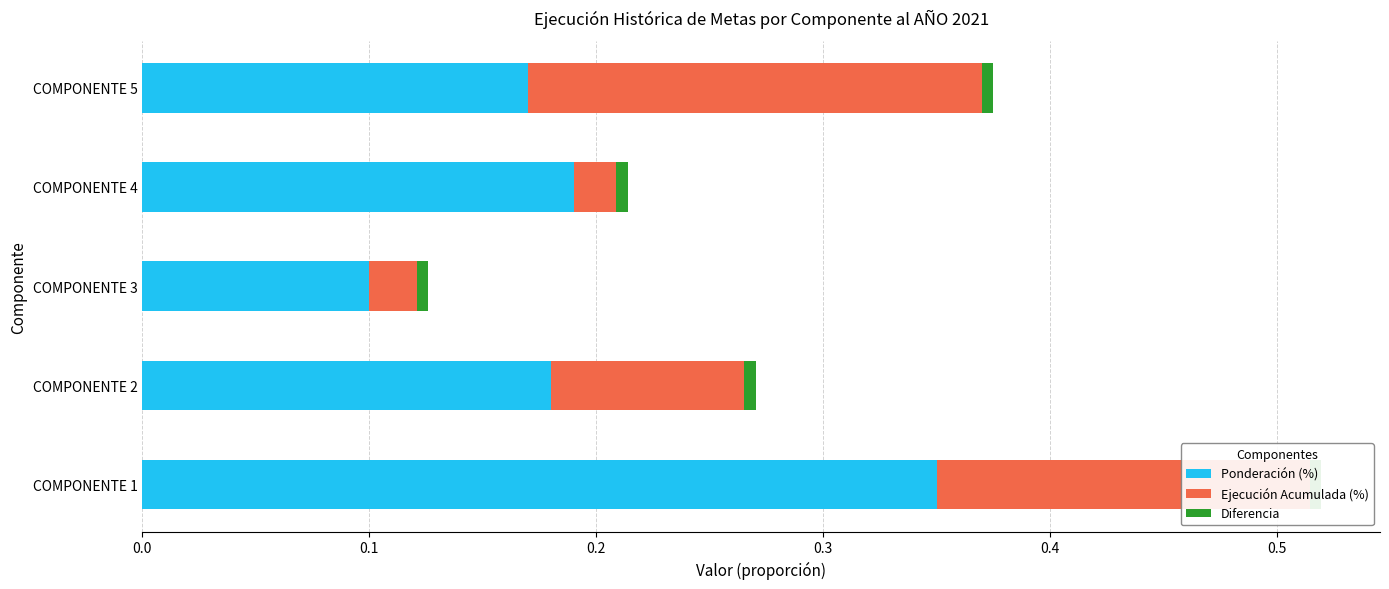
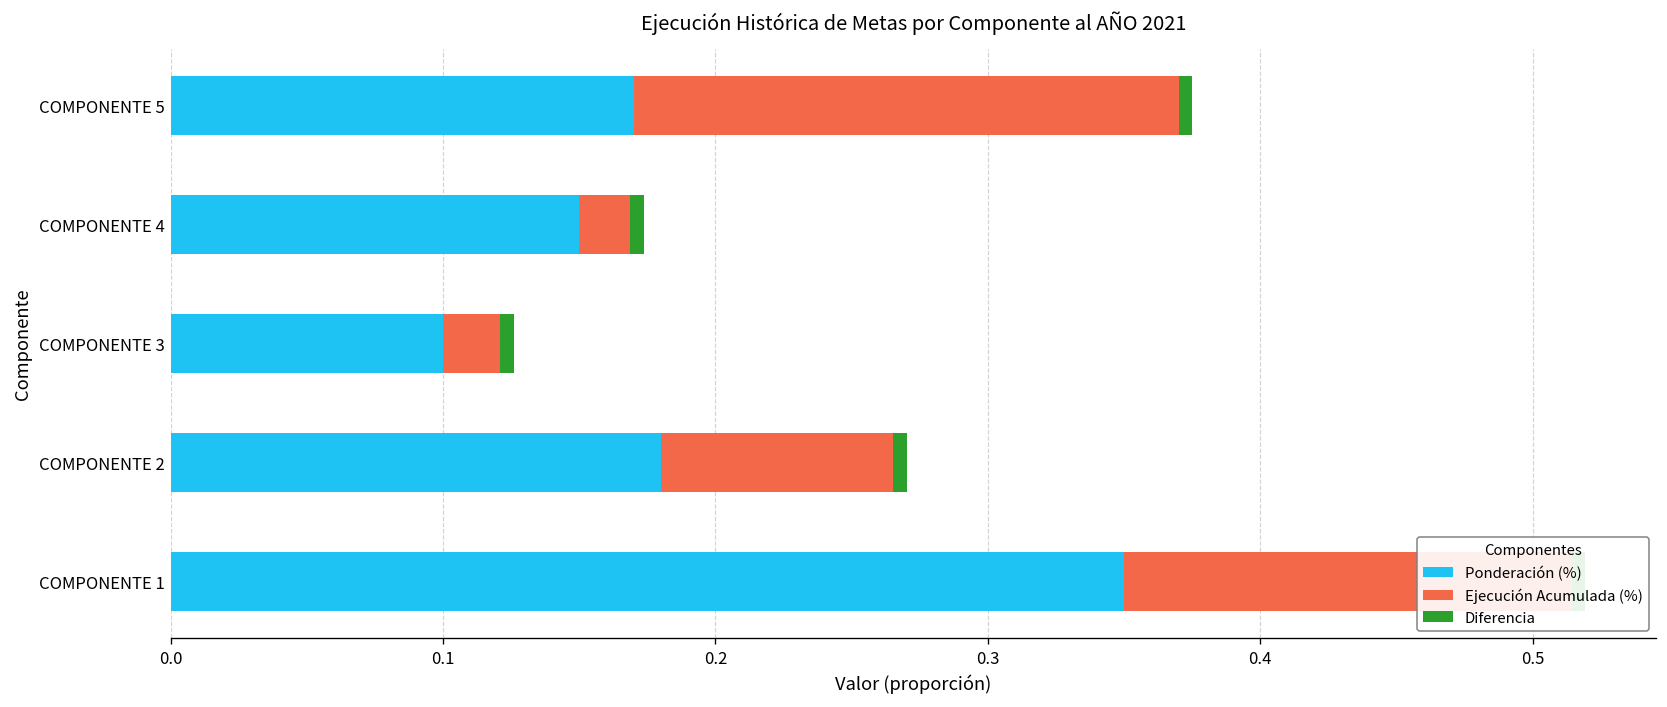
Ponderación (%), COMPONENTE 4: 0.19 -> 0.15
